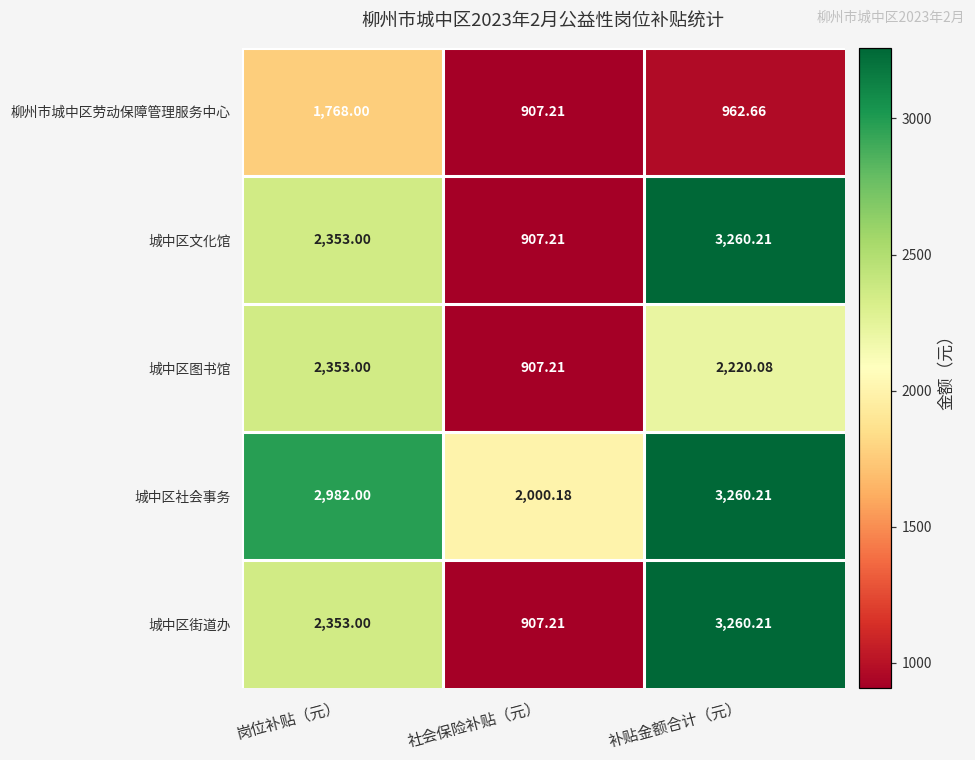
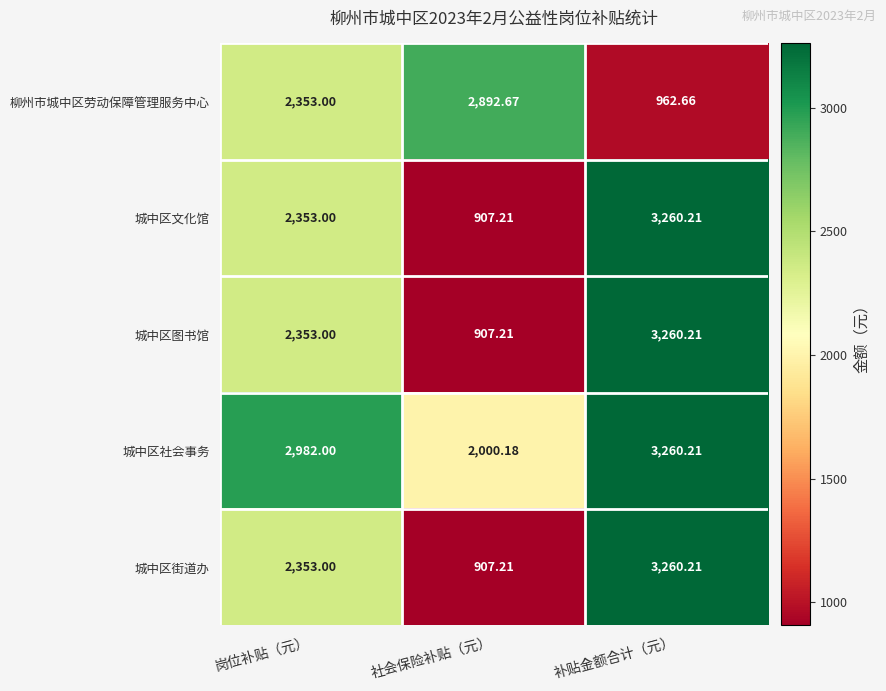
柳州市城中区劳动保障管理服务中心, 岗位补贴（元）: 1,768.00 -> 2,353.00
柳州市城中区劳动保障管理服务中心, 社会保险补贴（元）: 907.21 -> 2,892.67
城中区图书馆, 补贴金额合计（元）: 2,220.08 -> 3,260.21
